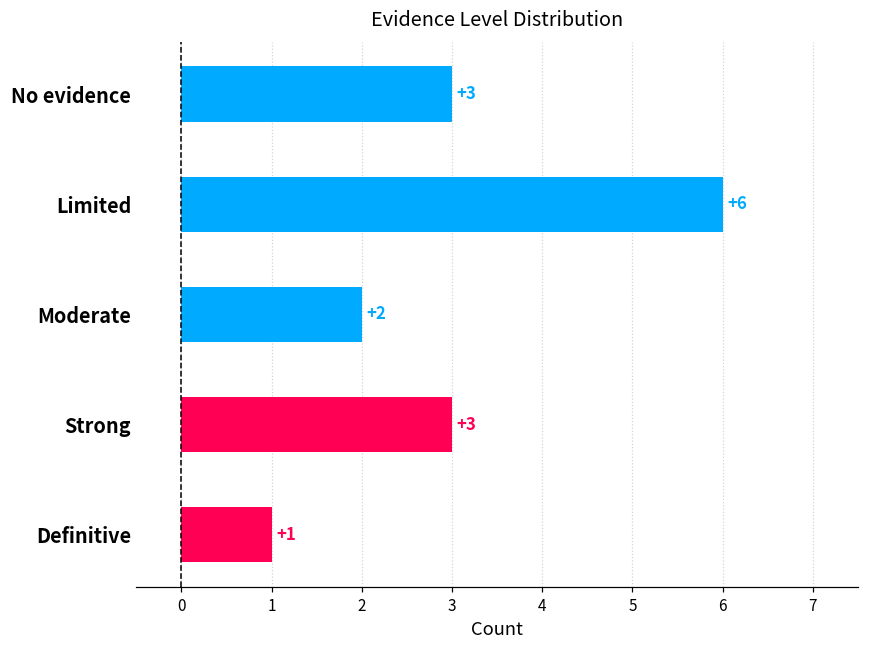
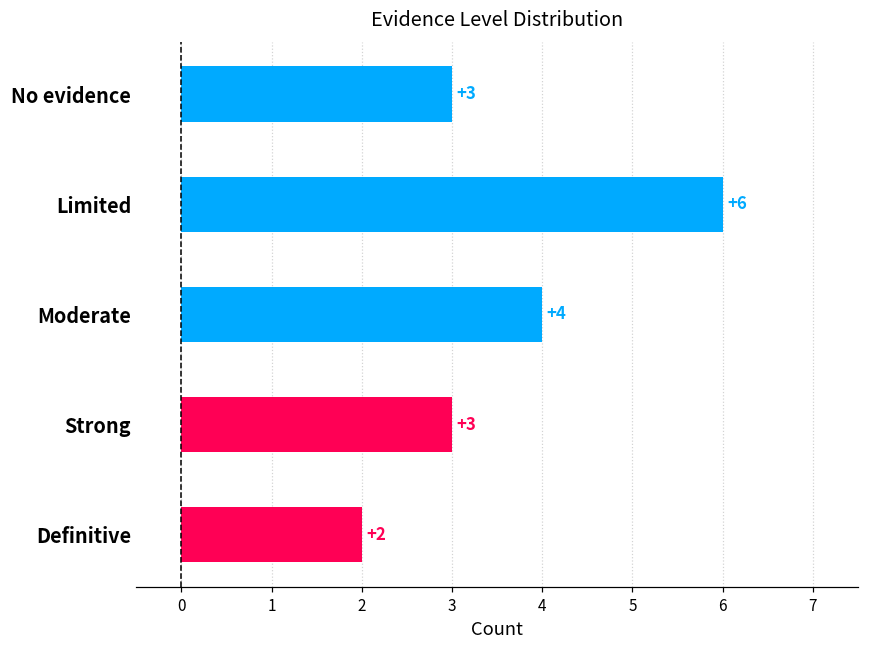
Moderate: +2 -> +4
Definitive: +1 -> +2
